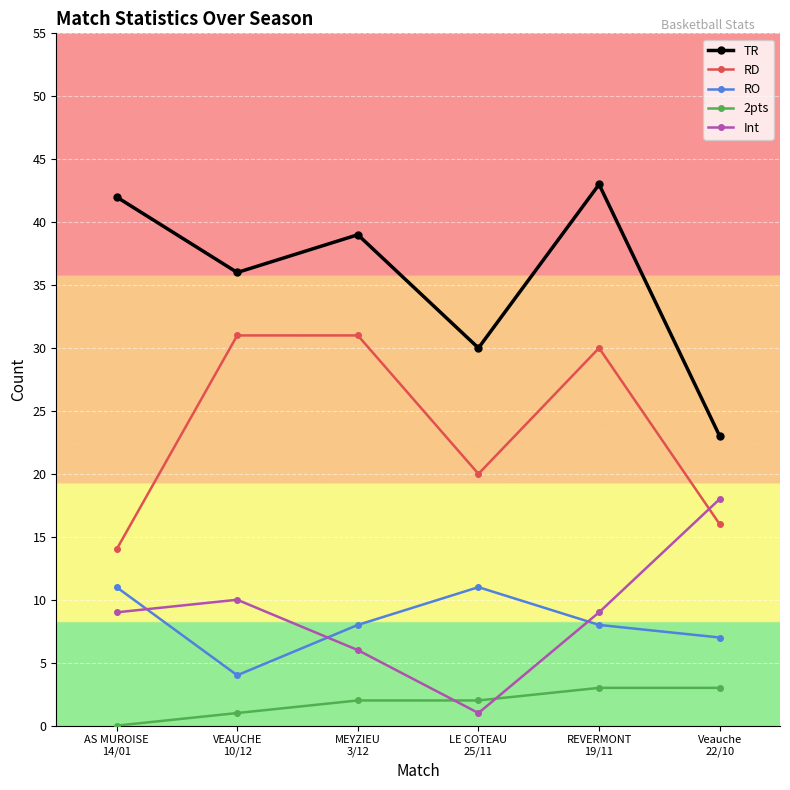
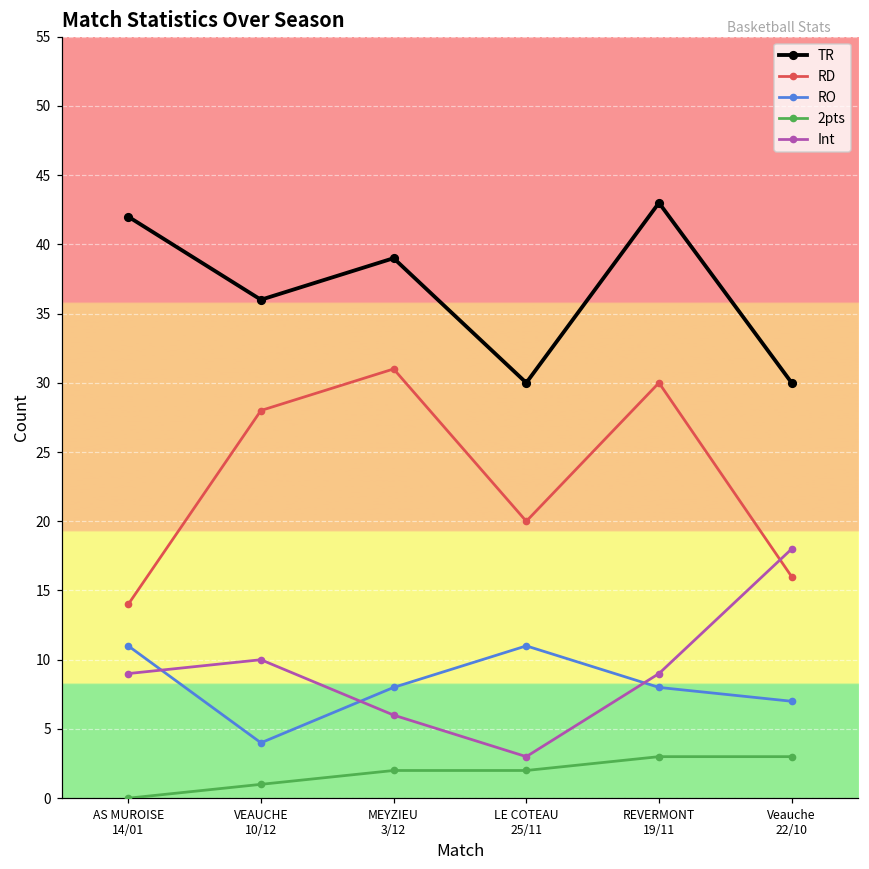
RD, VEAUCHE 10/12: 31 -> 28
Int, LE COTEAU 25/11: 1 -> 3
TR, Veauche 22/10: 23 -> 30
